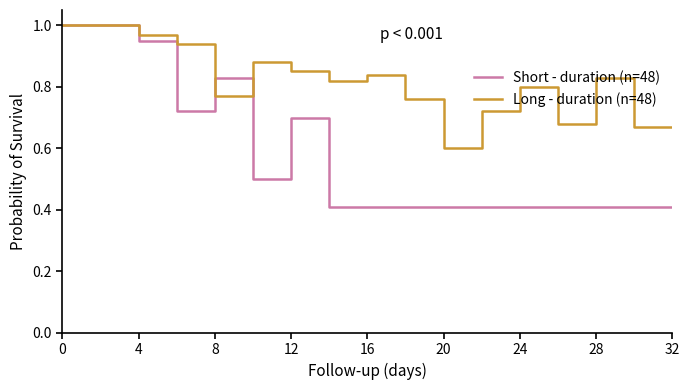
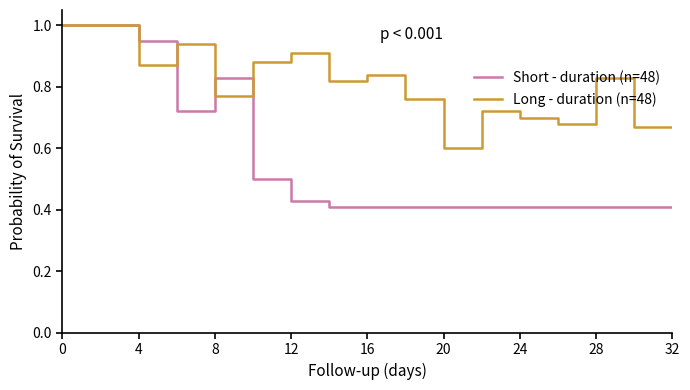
Long - duration (n=48), 4: 0.97 -> 0.87
Short - duration (n=48), 12: 0.70 -> 0.43
Long - duration (n=48), 12: 0.85 -> 0.91
Long - duration (n=48), 24: 0.8 -> 0.7
